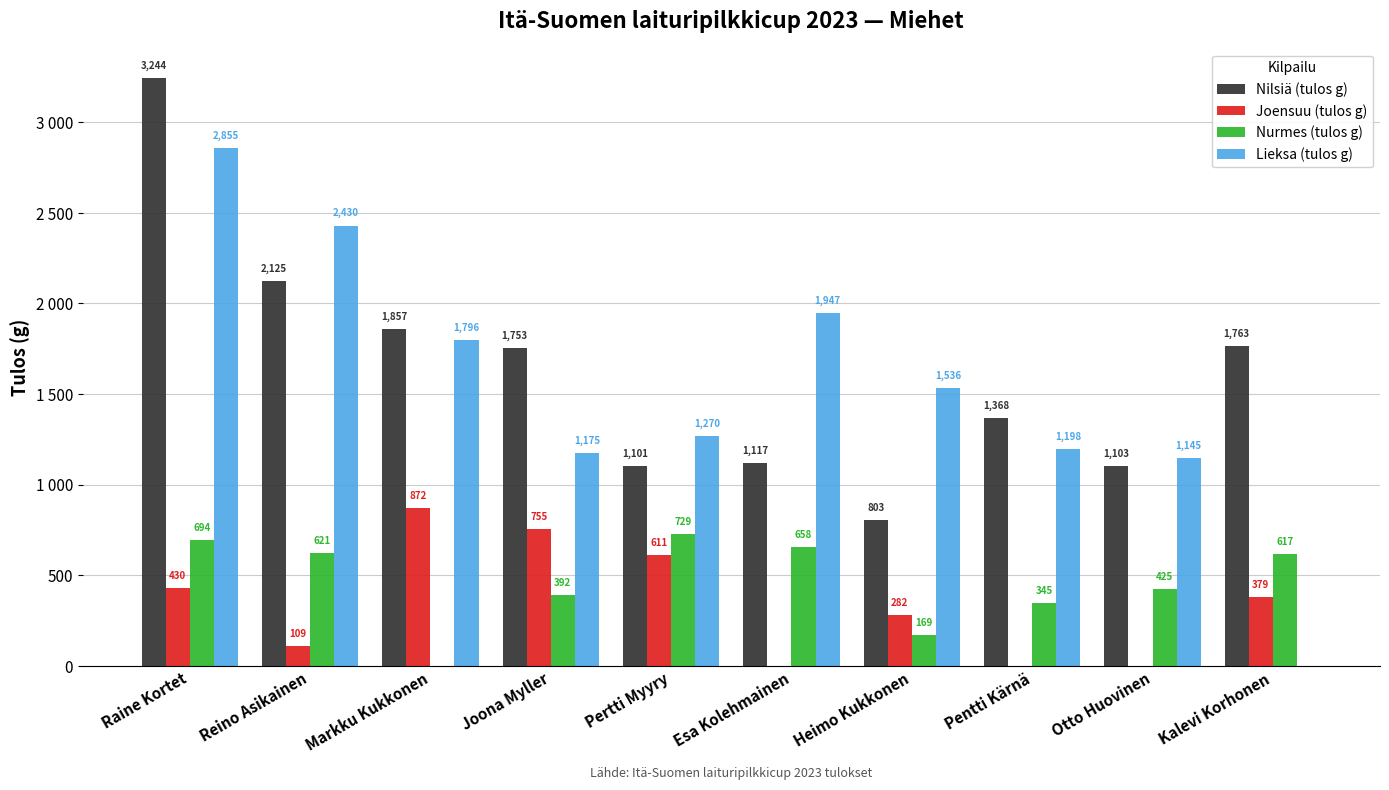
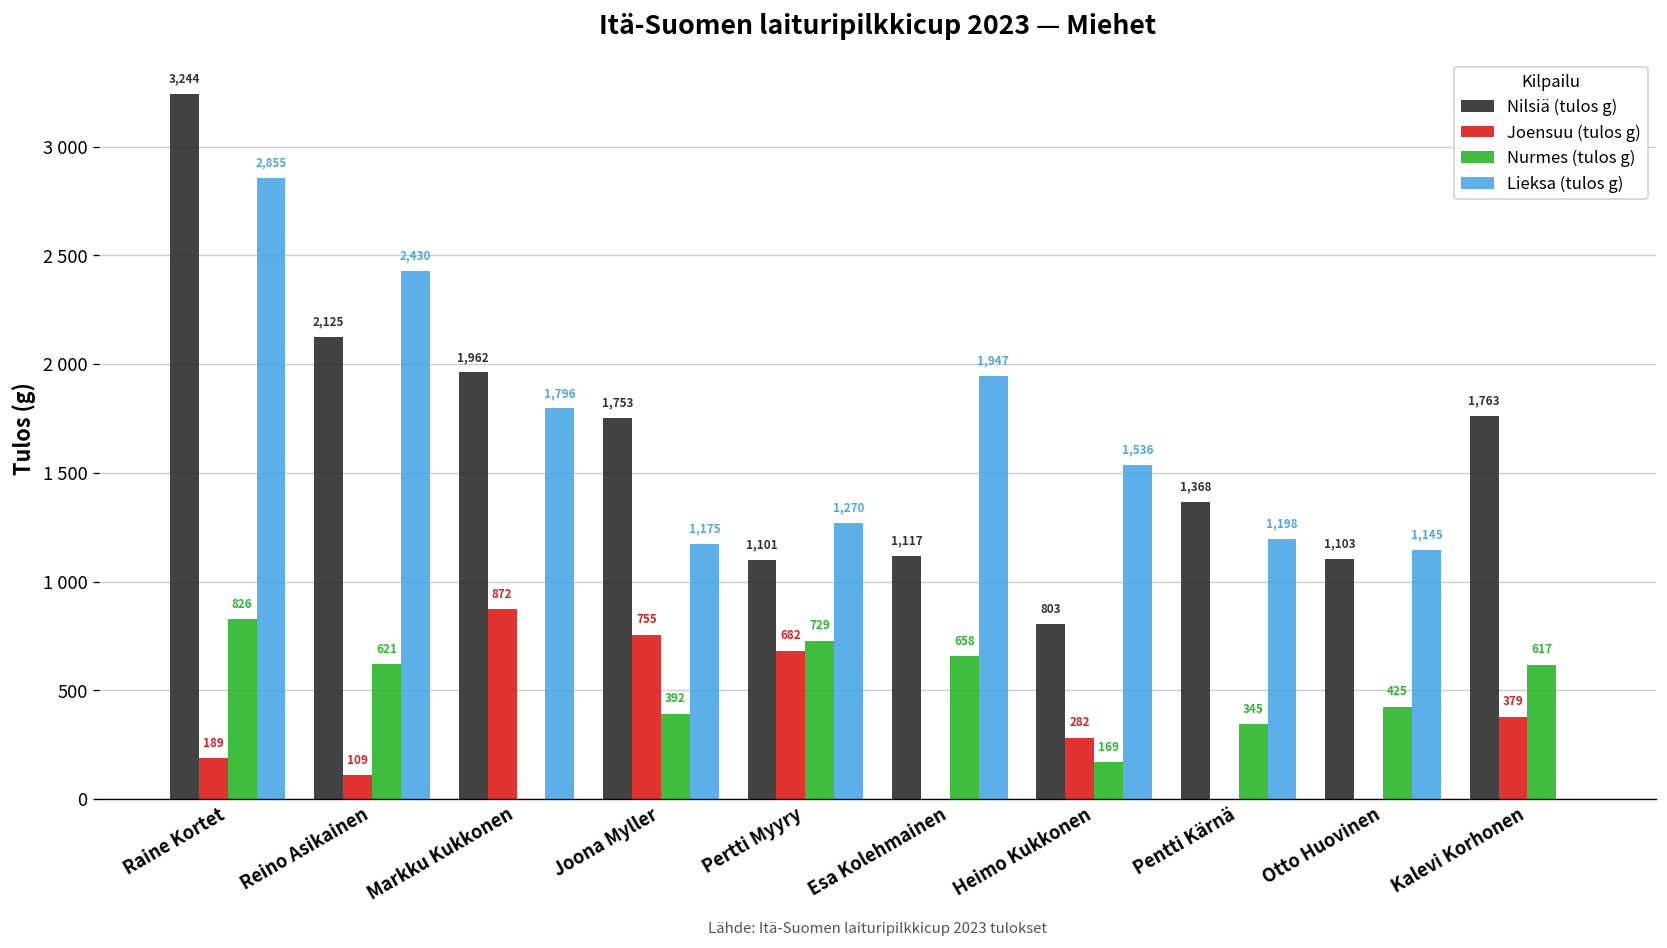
Joensuu (tulos g), Raine Kortet: 430 -> 189
Nurmes (tulos g), Raine Kortet: 694 -> 826
Nilsiä (tulos g), Markku Kukkonen: 1,857 -> 1,962
Joensuu (tulos g), Pertti Myyry: 611 -> 682
